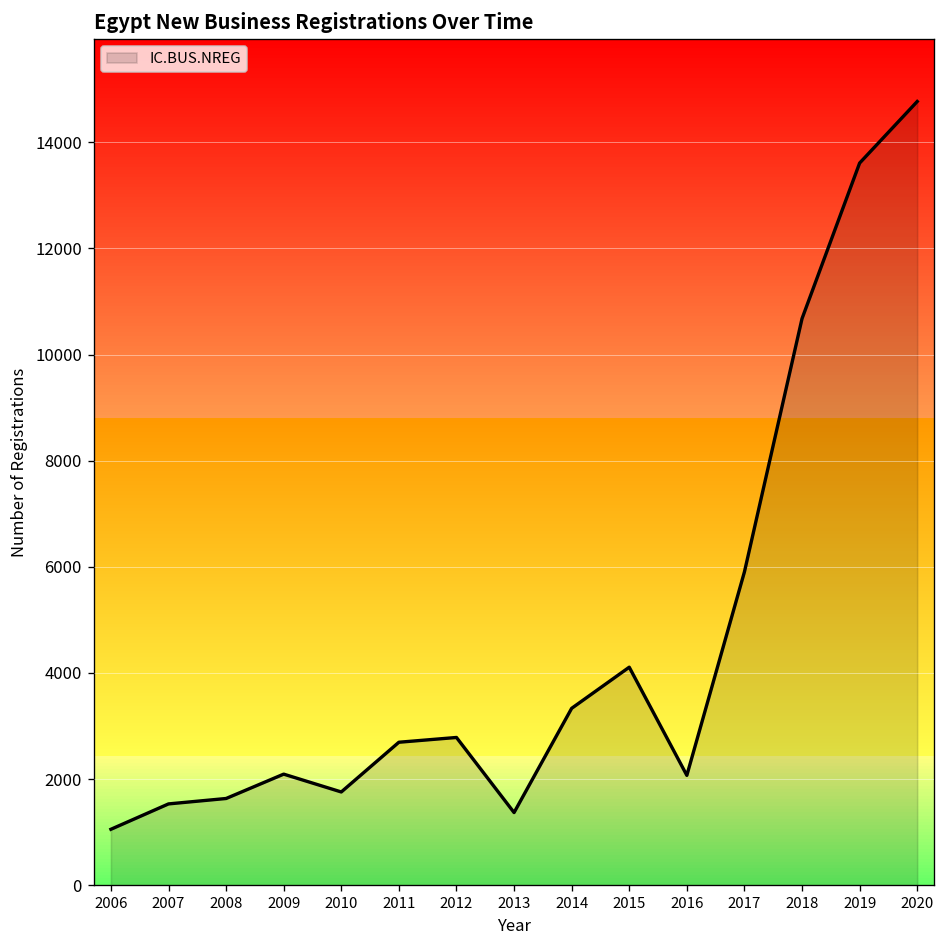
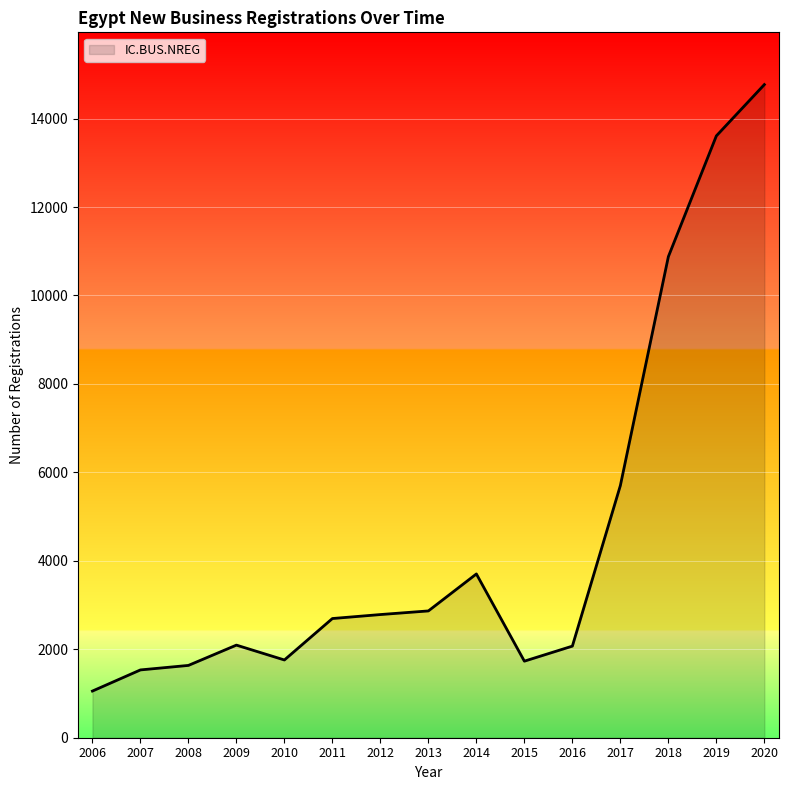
2013: 1400 -> 2900
2014: 3300 -> 3700
2015: 4100 -> 1700
2017: 5900 -> 5700
2018: 10700 -> 10900
